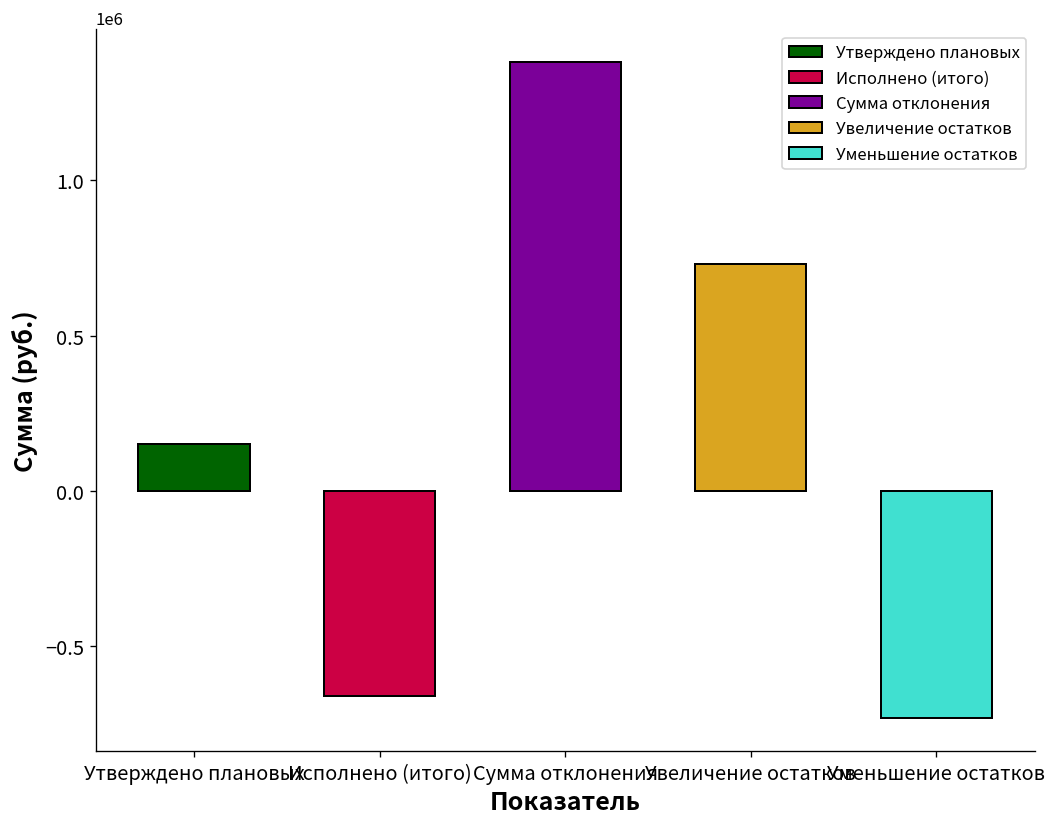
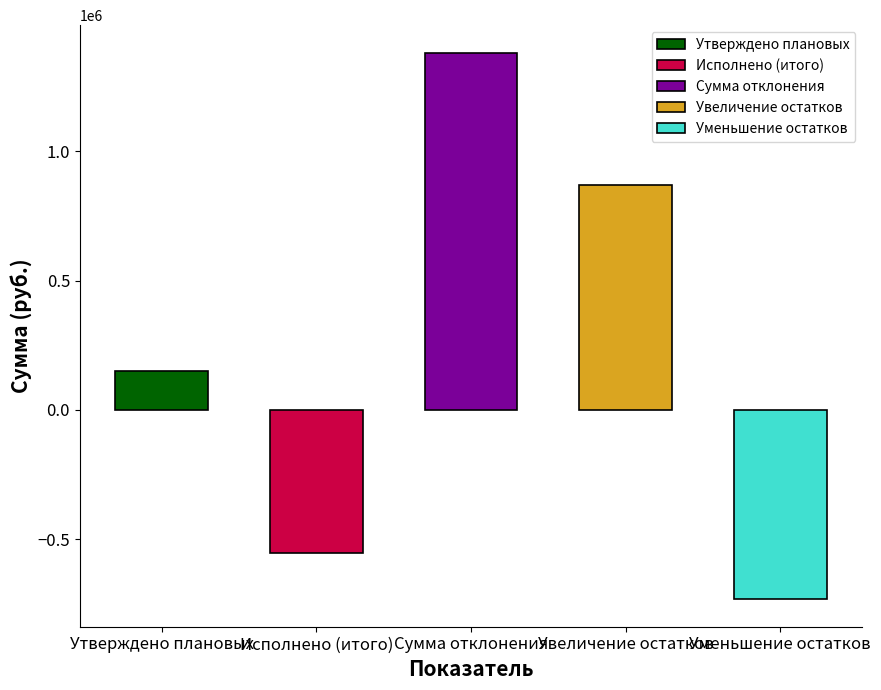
Исполнено (итого): -660000 -> -550000
Увеличение остатков: 730000 -> 870000
